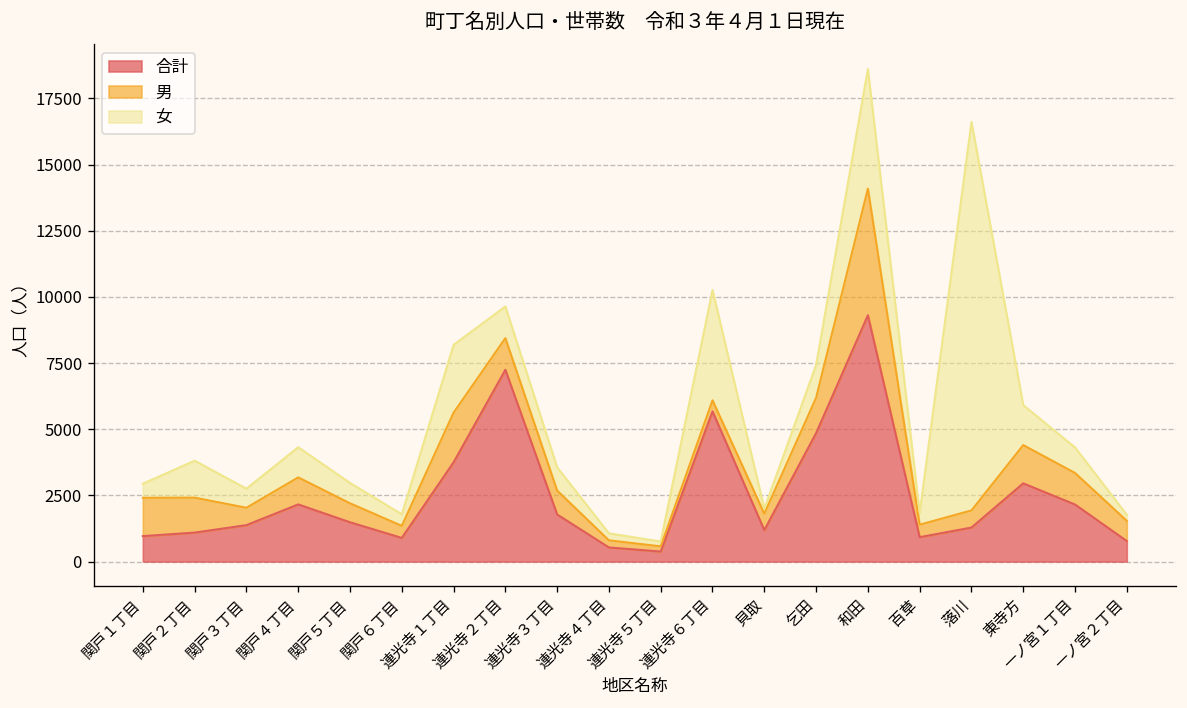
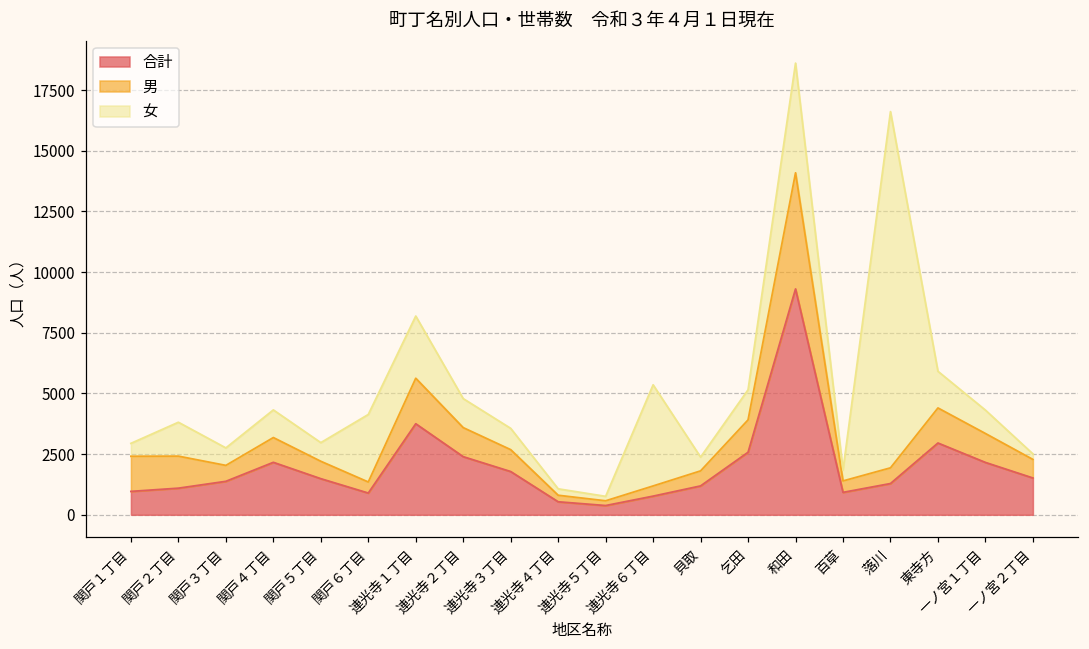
女, 関戸６丁目: 400 -> 2800
合計, 連光寺２丁目: 7200 -> 2400
合計, 連光寺６丁目: 5700 -> 800
女, 貝取: 200 -> 600
合計, 乞田: 4900 -> 2600
合計, 一ノ宮２丁目: 800 -> 1500
